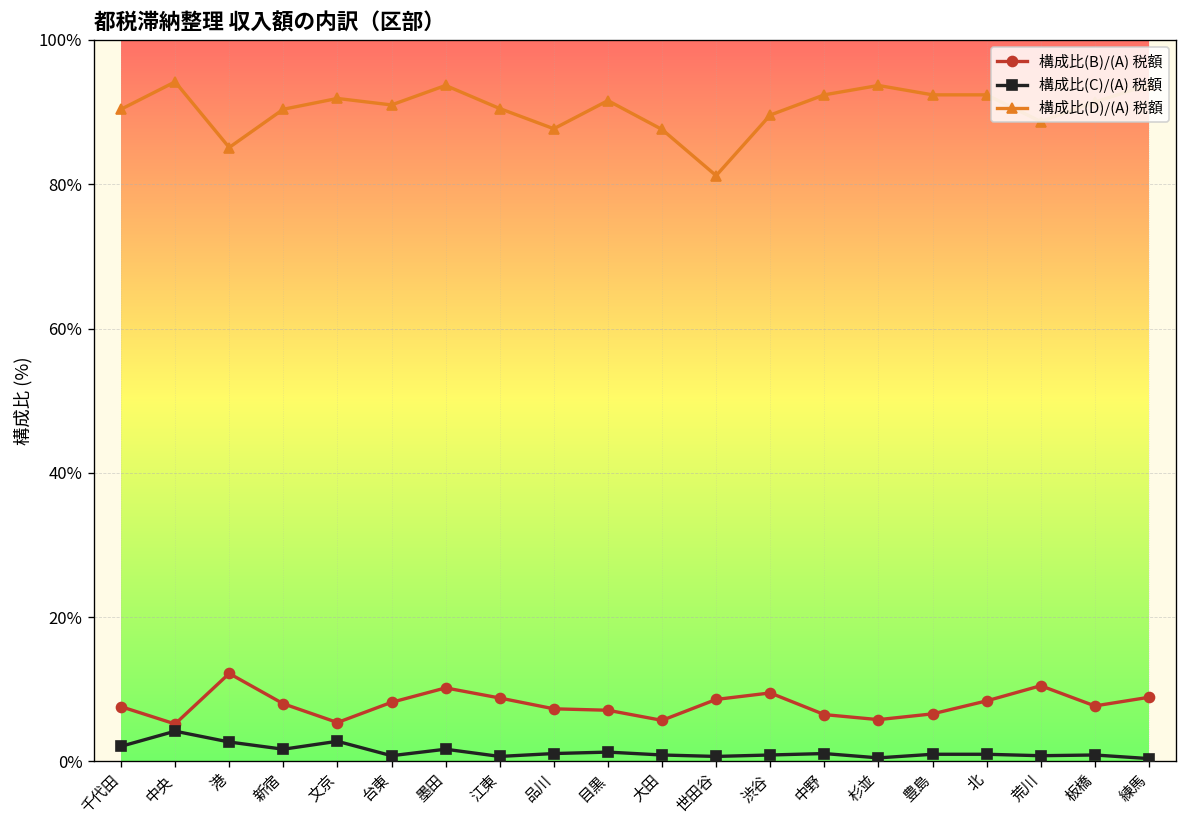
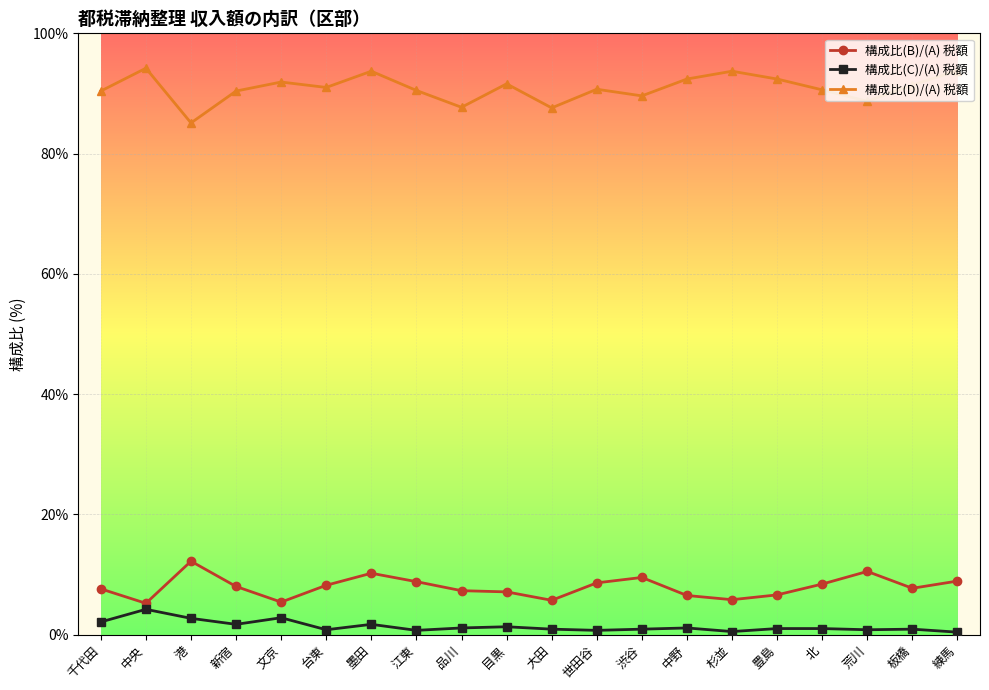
構成比(D)/(A) 税額, 世田谷: 81% -> 91%
構成比(D)/(A) 税額, 北: 92% -> 91%
